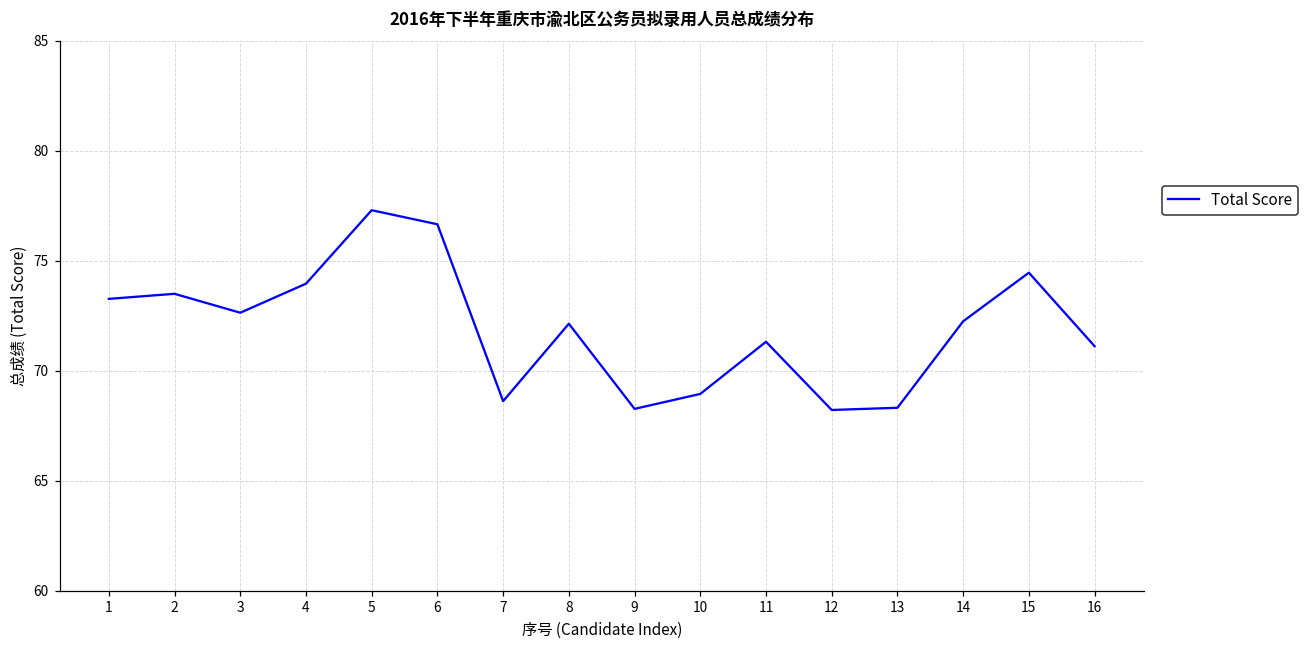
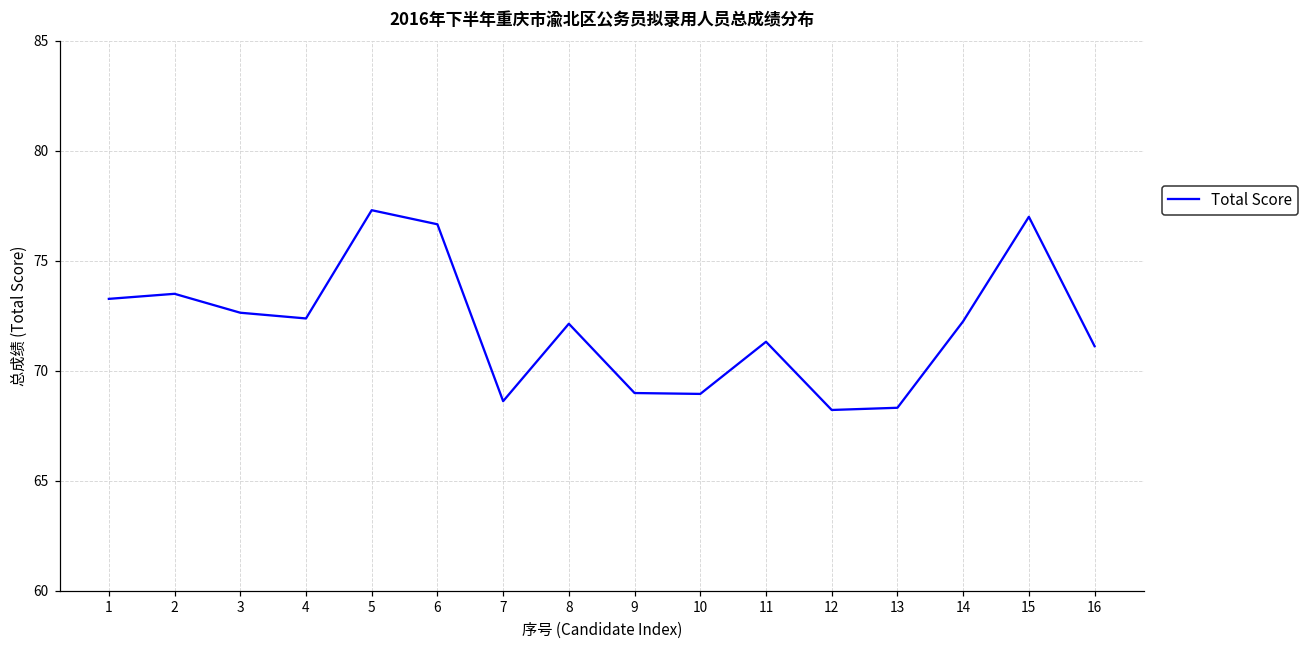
4: 74.0 -> 72.4
9: 68.3 -> 69.0
15: 74.5 -> 77.0
